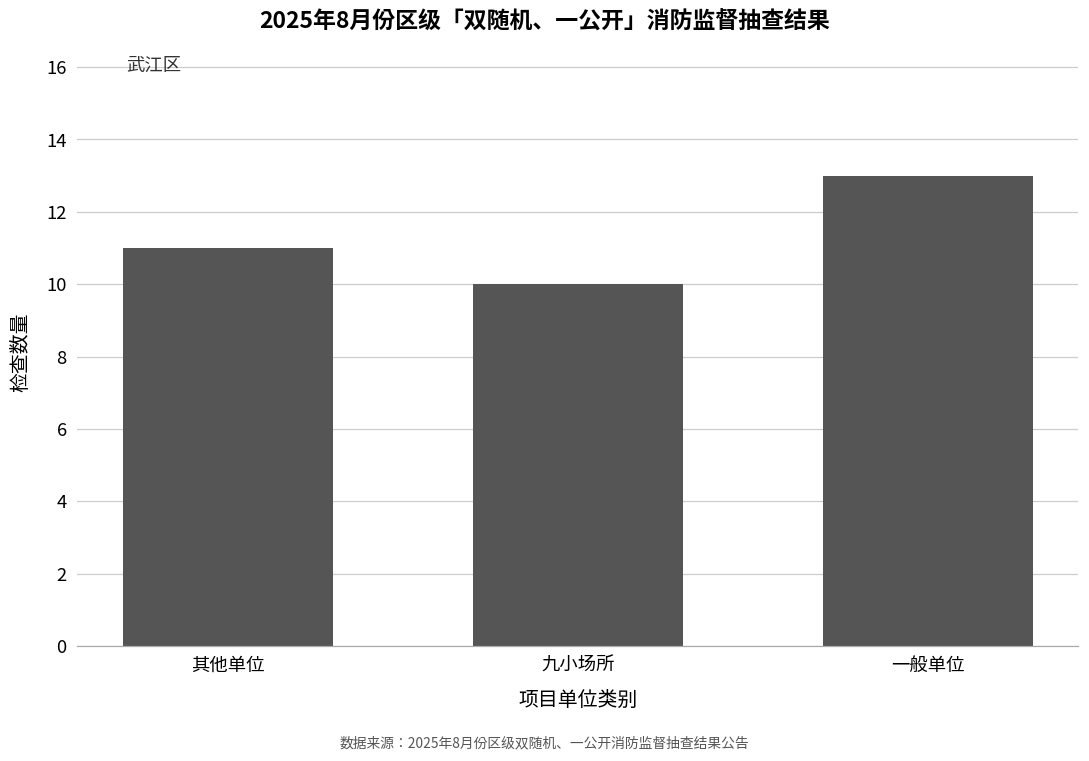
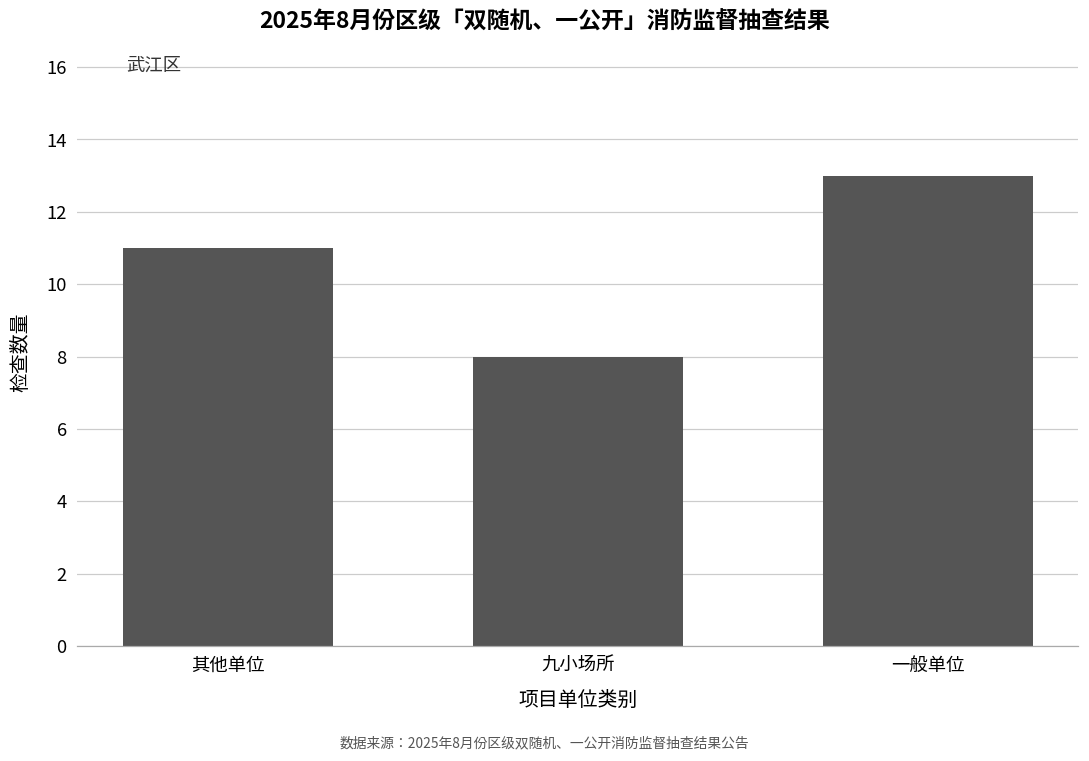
九小场所: 10 -> 8
